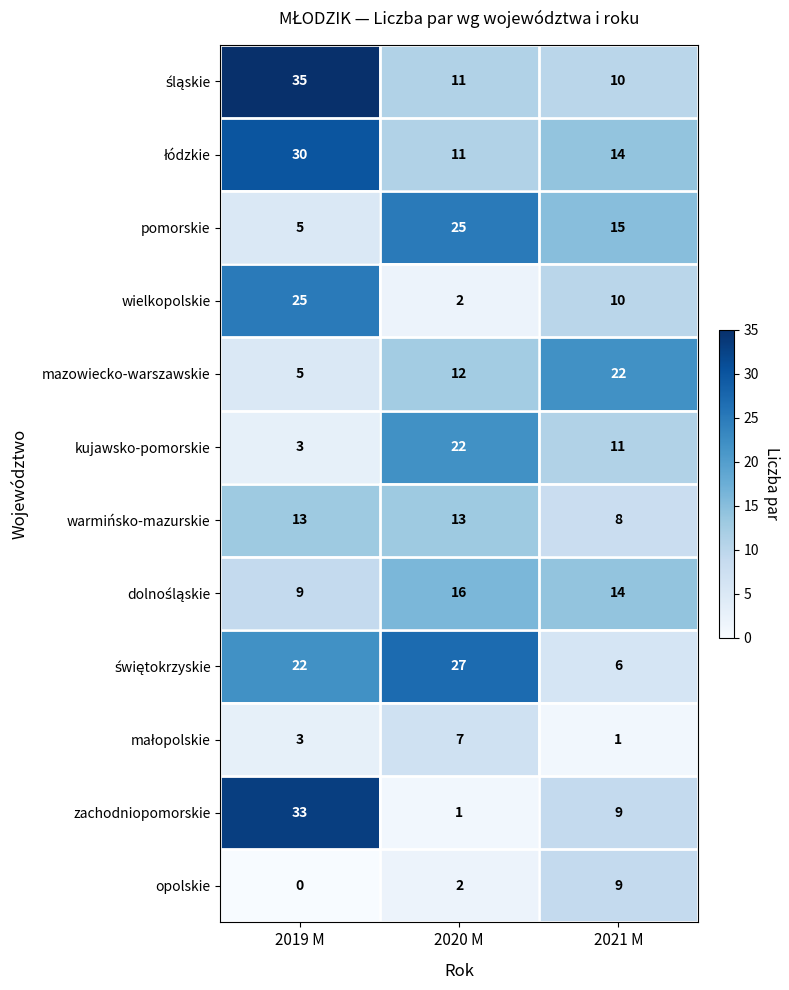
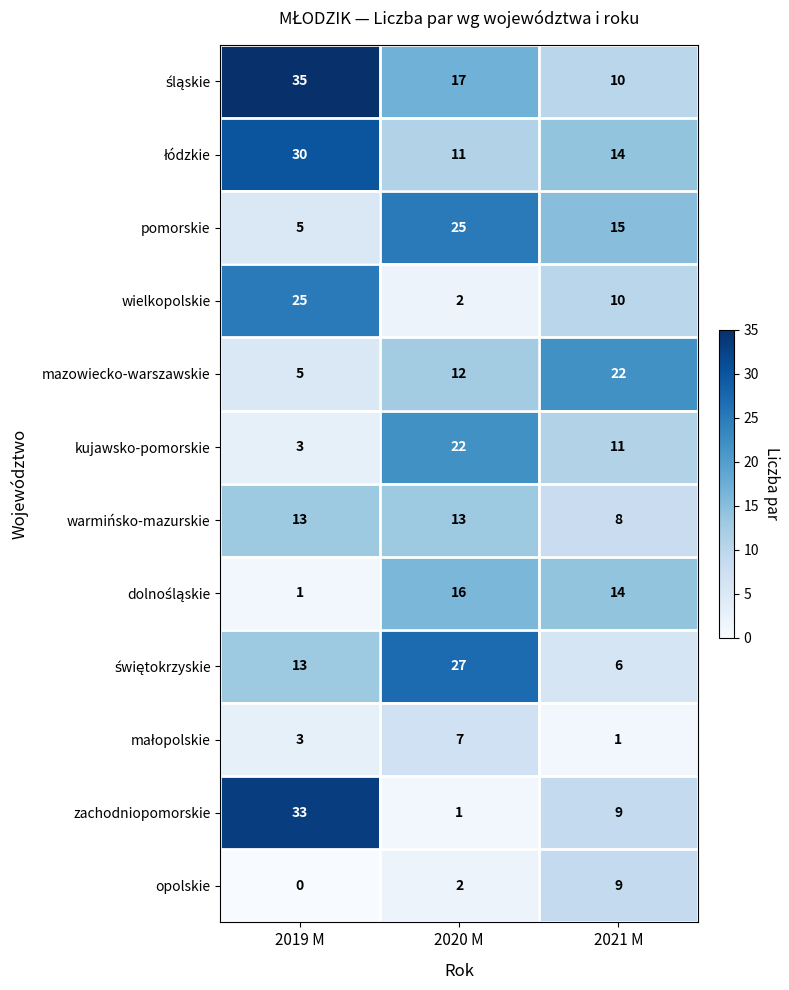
śląskie, 2020 M: 11 -> 17
dolnośląskie, 2019 M: 9 -> 1
świętokrzyskie, 2019 M: 22 -> 13
